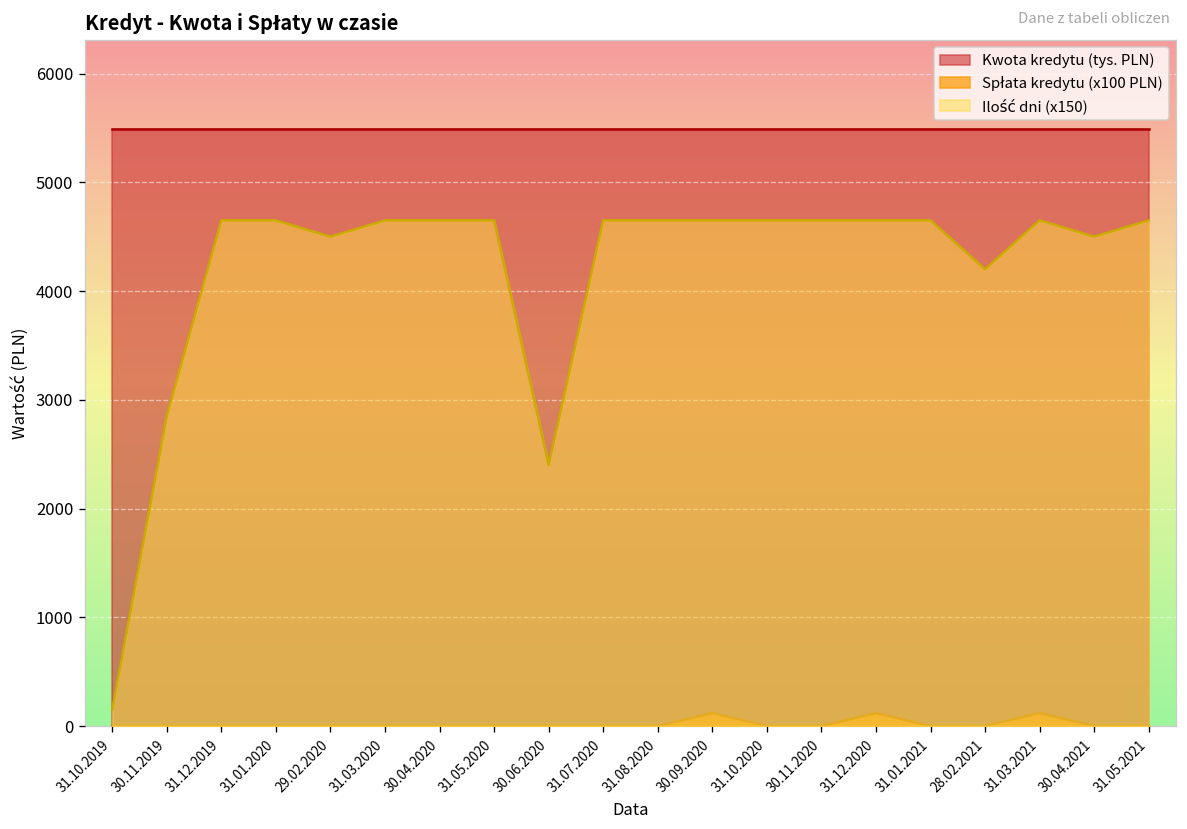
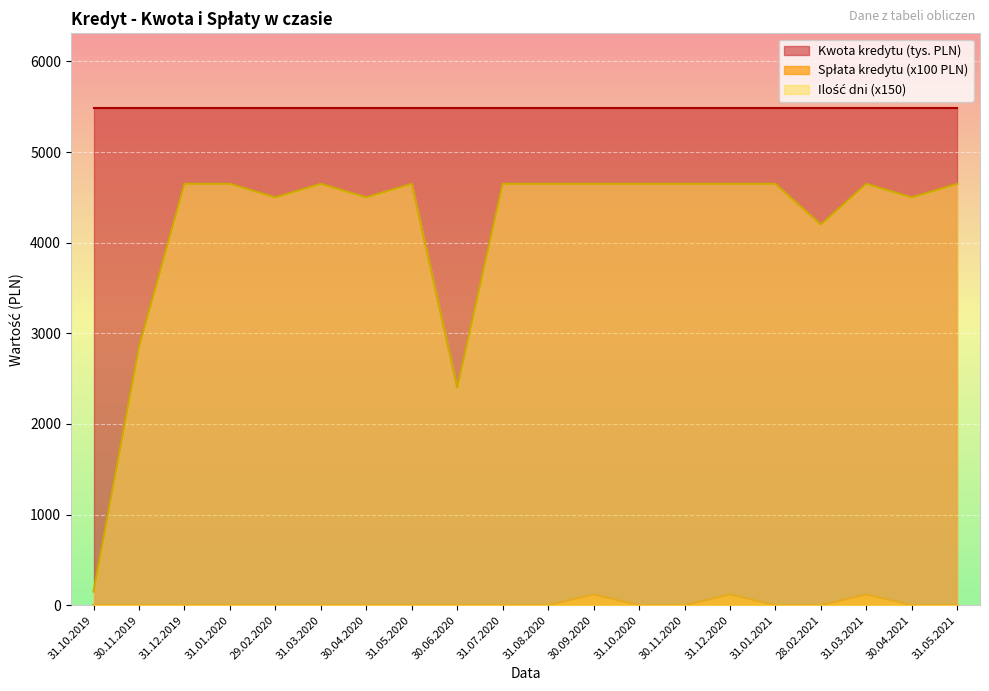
Ilość dni (x150), 30.04.2020: 4700 -> 4500
